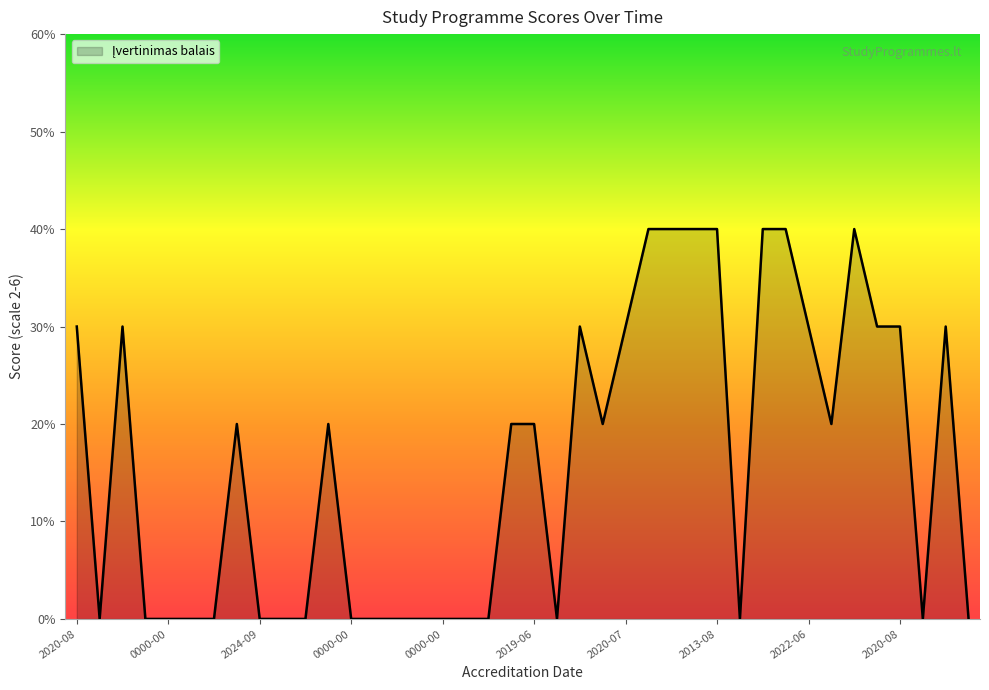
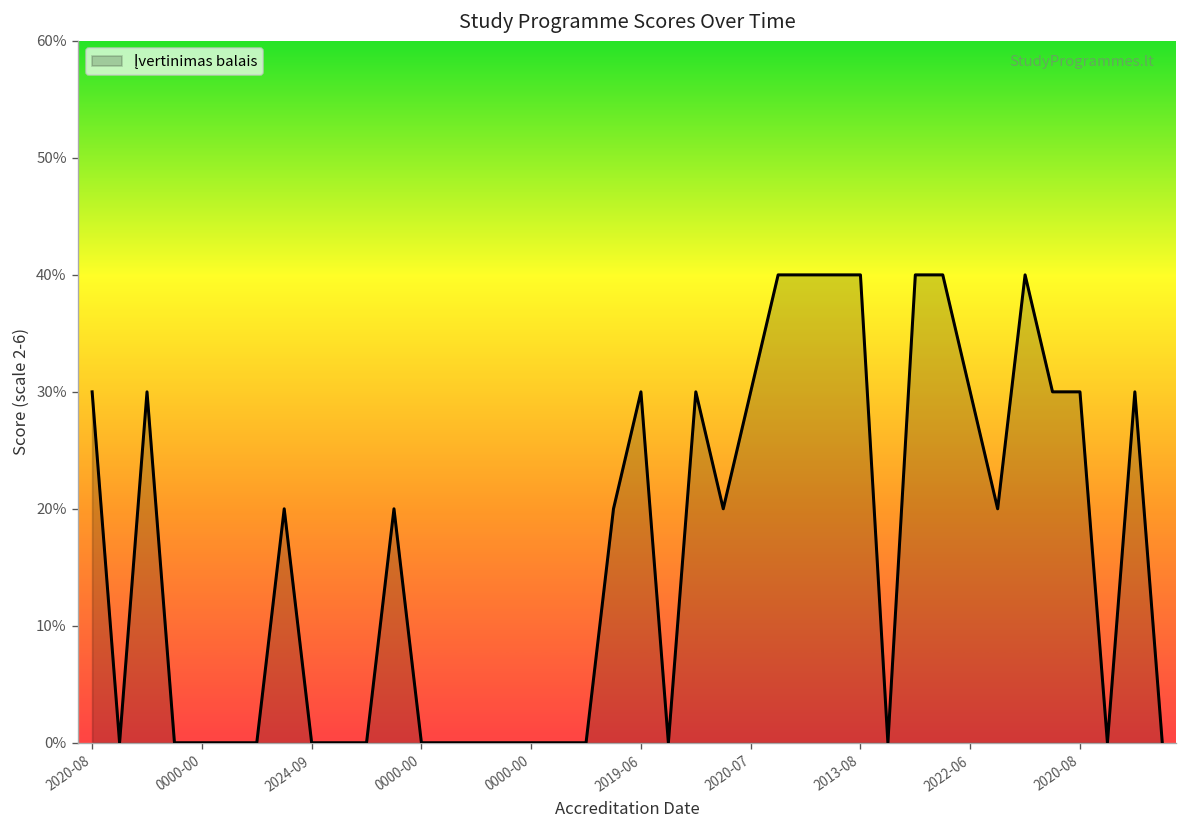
2019-06: 20% -> 30%
